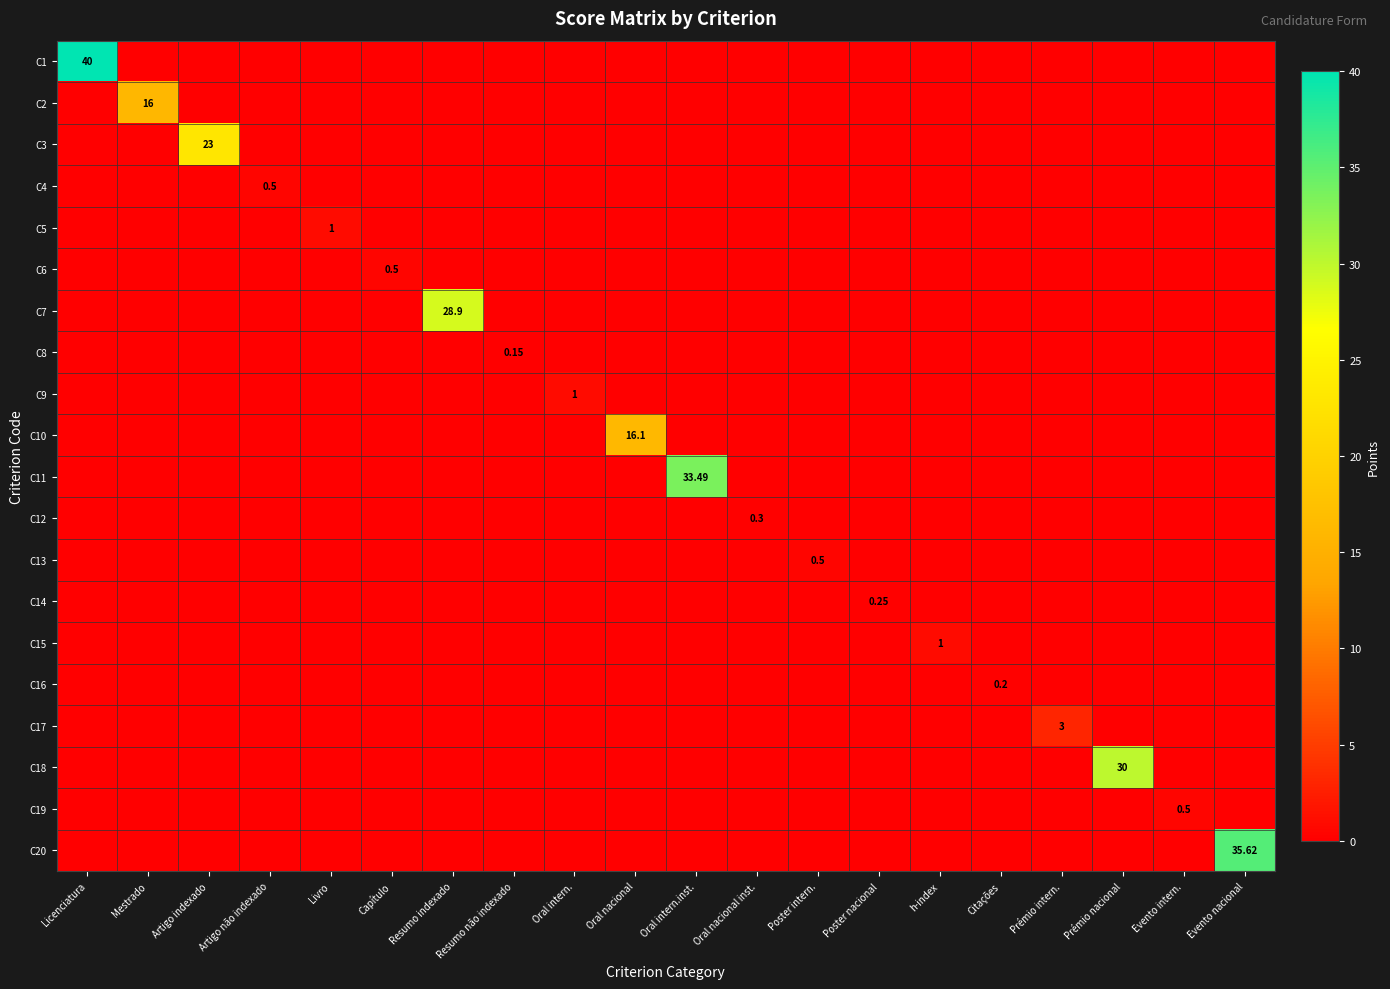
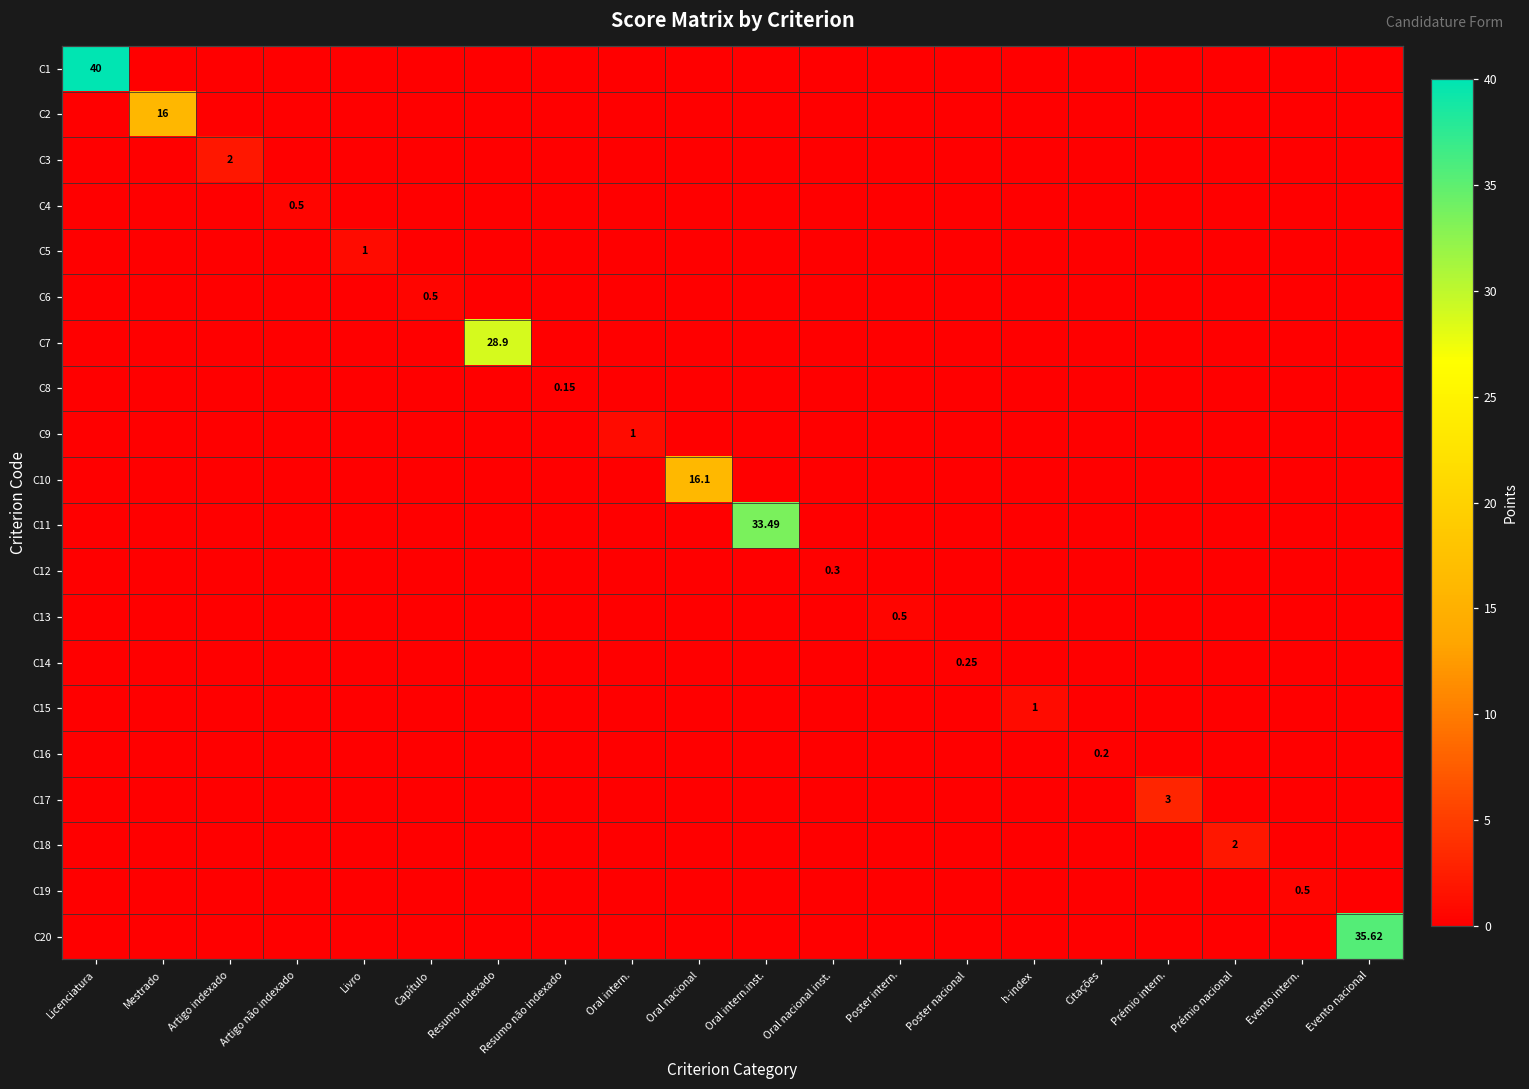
C3, Artigo indexado: 23 -> 2
C18, Prémio nacional: 30 -> 2
